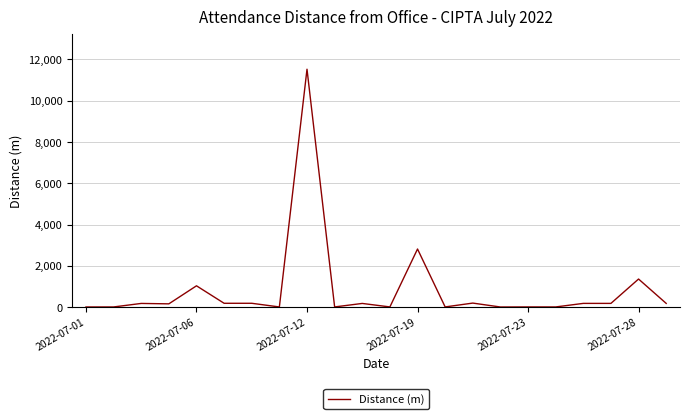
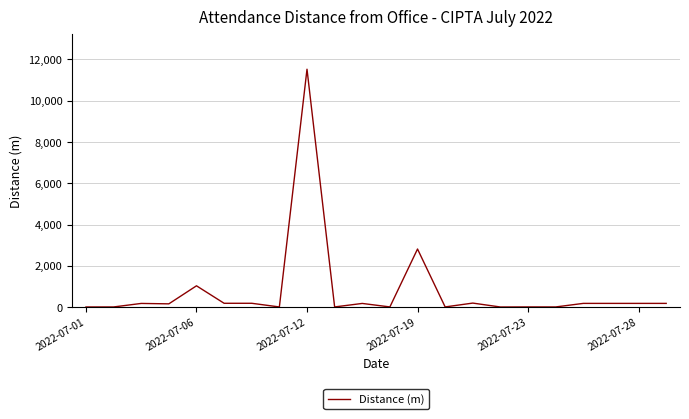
2022-07-28: 1,400 -> 200
